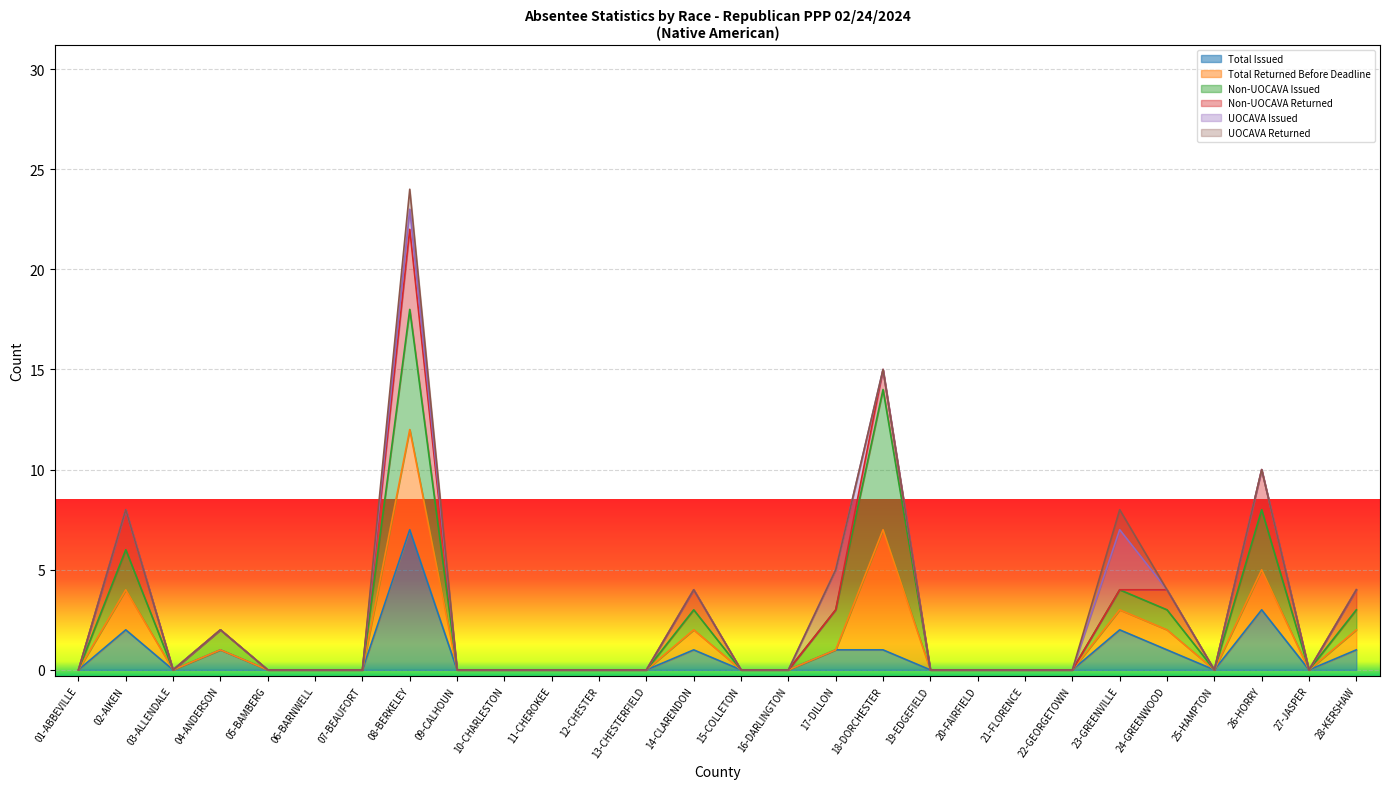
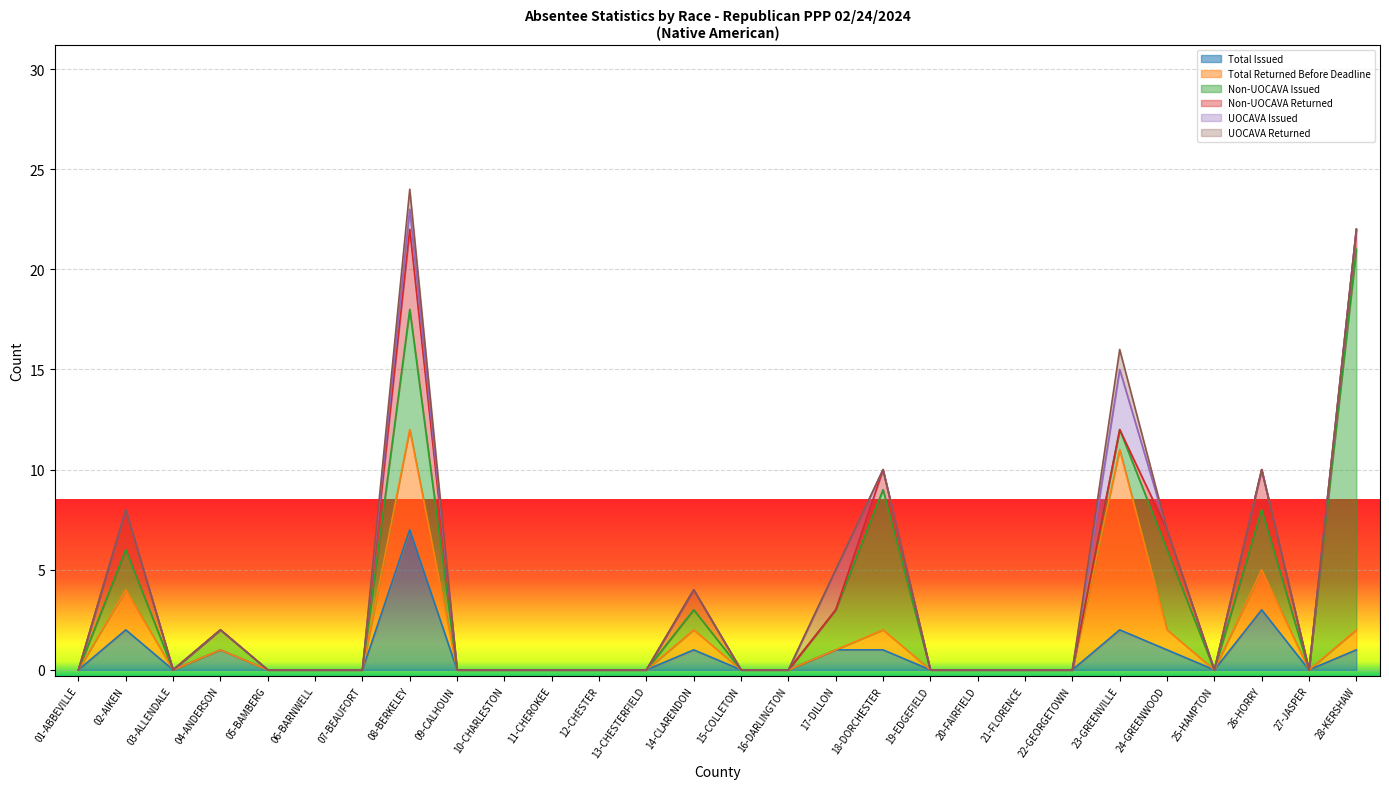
Total Returned Before Deadline, 18-DORCHESTER: 6 -> 1
Total Returned Before Deadline, 23-GREENVILLE: 1 -> 9
Non-UOCAVA Issued, 24-GREENWOOD: 1 -> 4
Non-UOCAVA Issued, 28-KERSHAW: 1 -> 19
